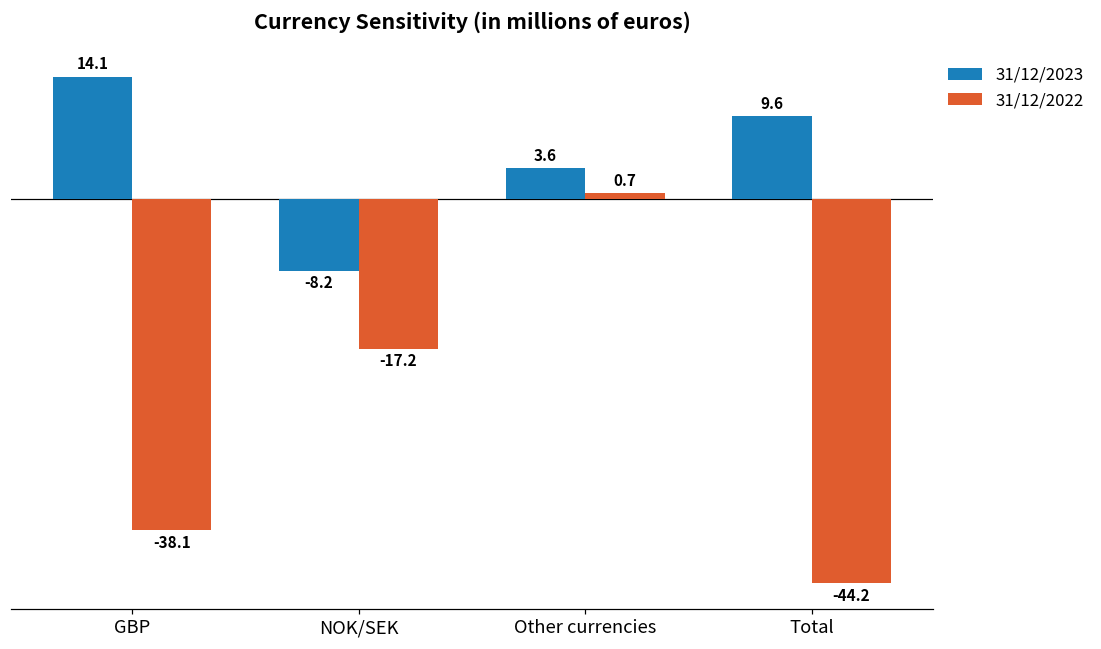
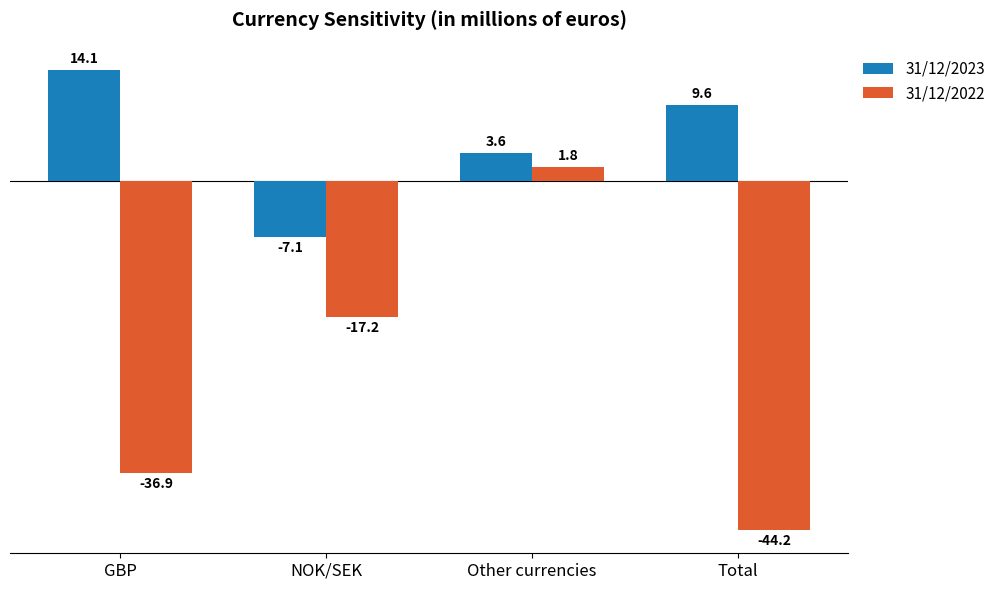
31/12/2022, GBP: -38.1 -> -36.9
31/12/2023, NOK/SEK: -8.2 -> -7.1
31/12/2022, Other currencies: 0.7 -> 1.8
